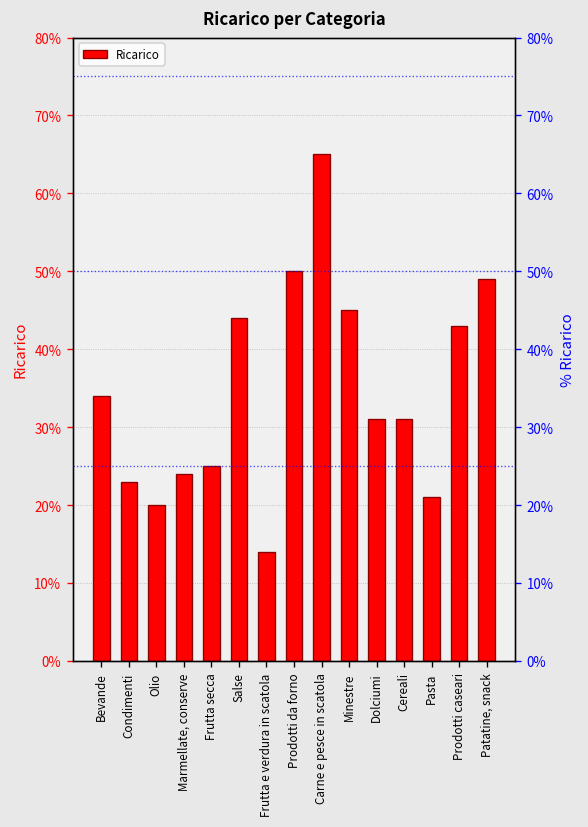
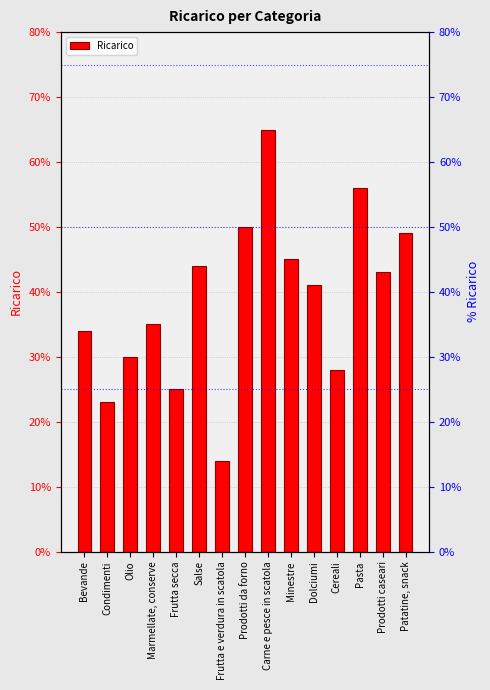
Olio: 20% -> 30%
Marmellate, conserve: 24% -> 35%
Dolciumi: 31% -> 41%
Cereali: 31% -> 28%
Pasta: 21% -> 56%
